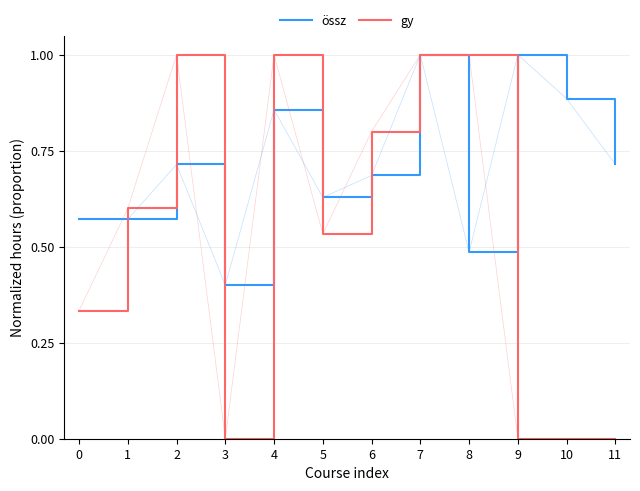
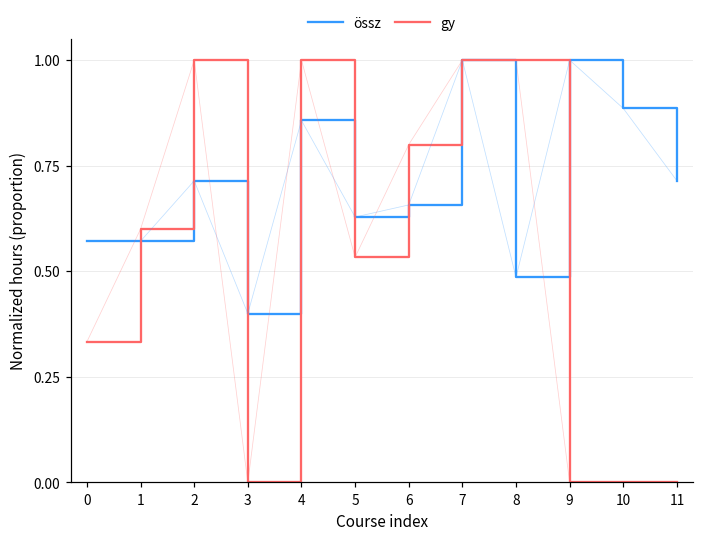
össz, 6: 0.69 -> 0.66
